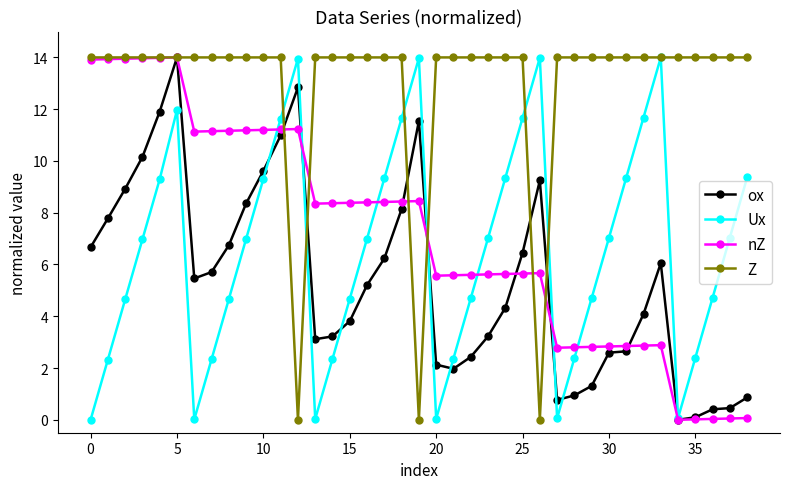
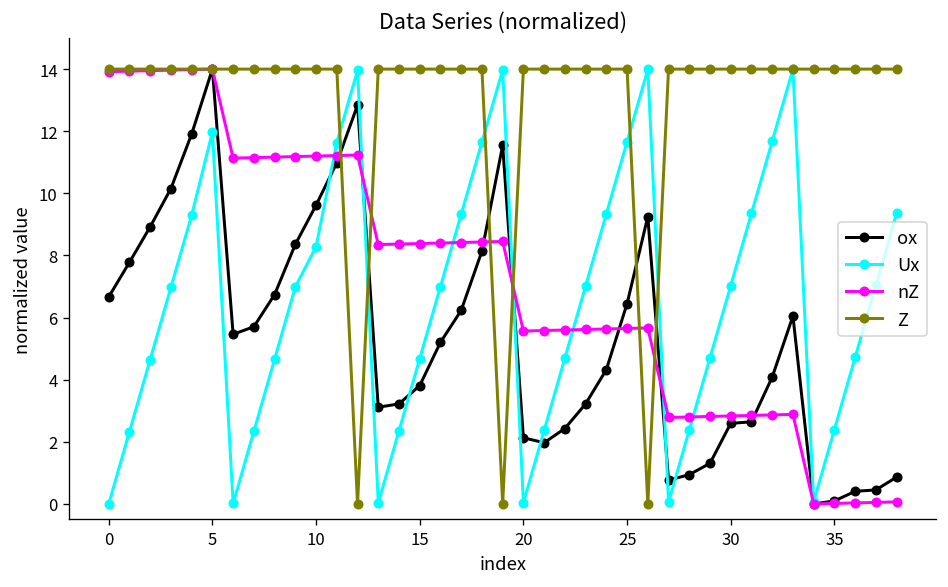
Ux, 10: 9.3 -> 8.3
